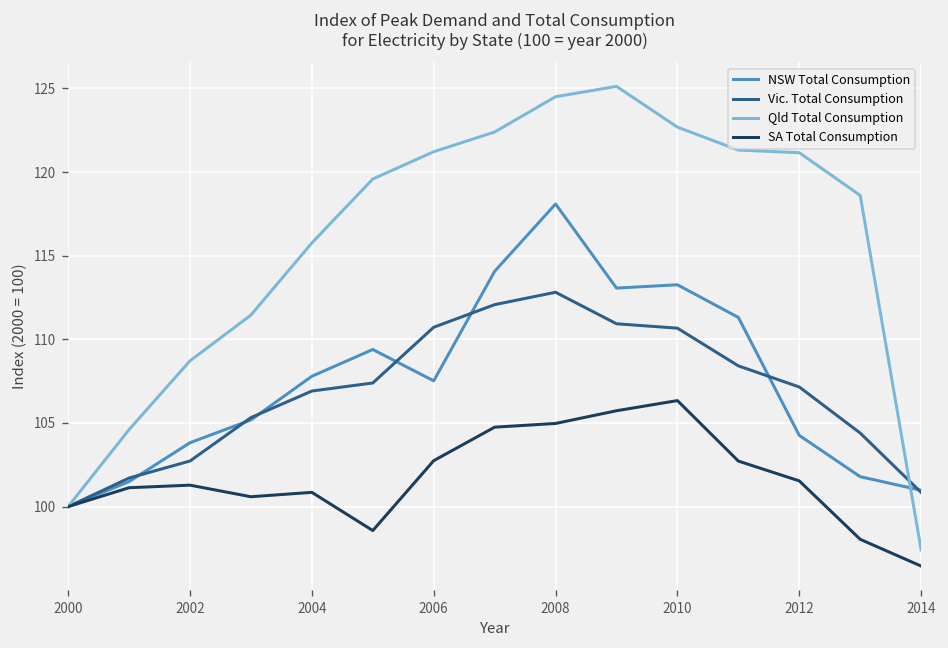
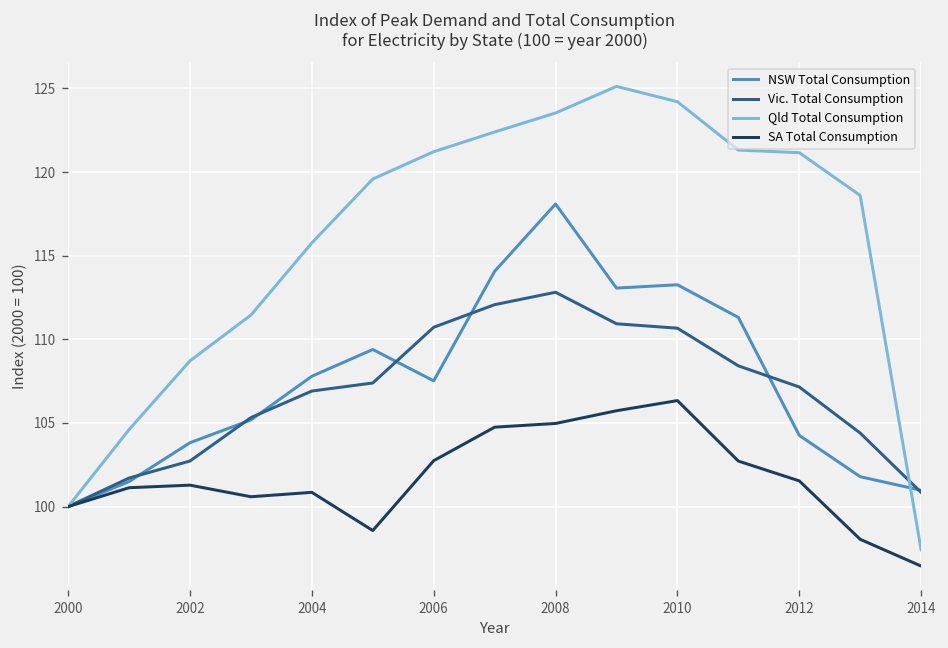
Qld Total Consumption, 2008: 124.5 -> 123.5
Qld Total Consumption, 2010: 122.7 -> 124.2
